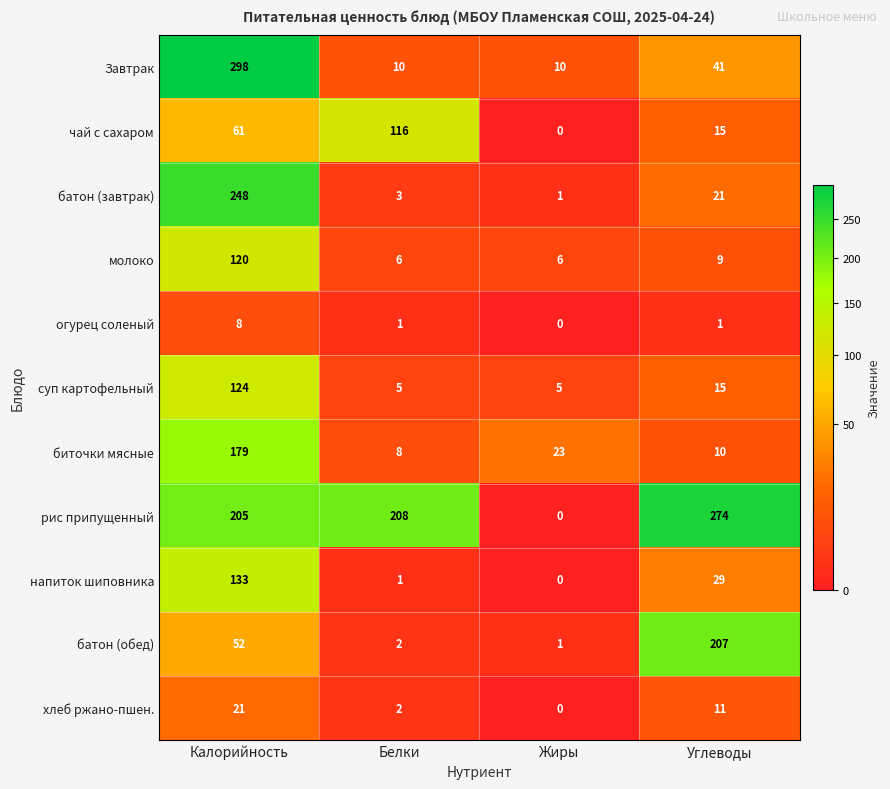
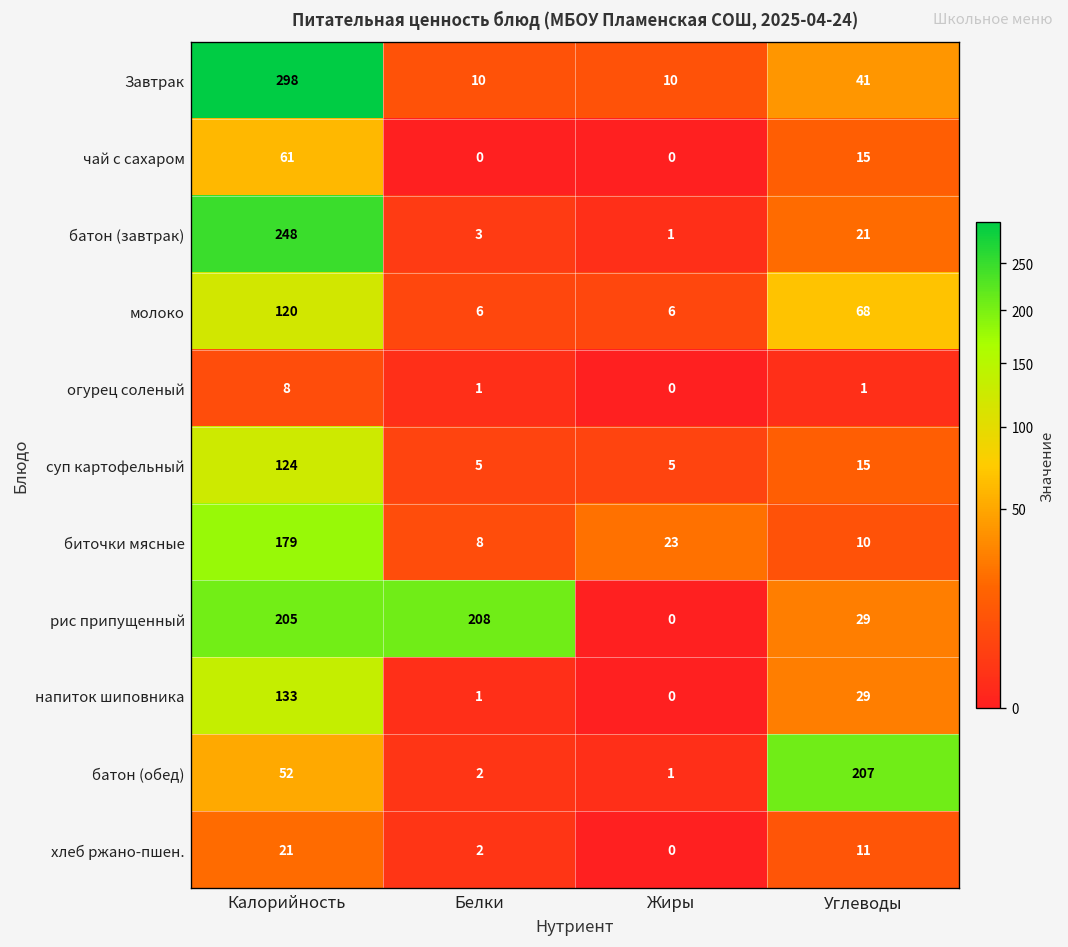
чай с сахаром, Белки: 116 -> 0
молоко, Углеводы: 9 -> 68
рис припущенный, Углеводы: 274 -> 29
